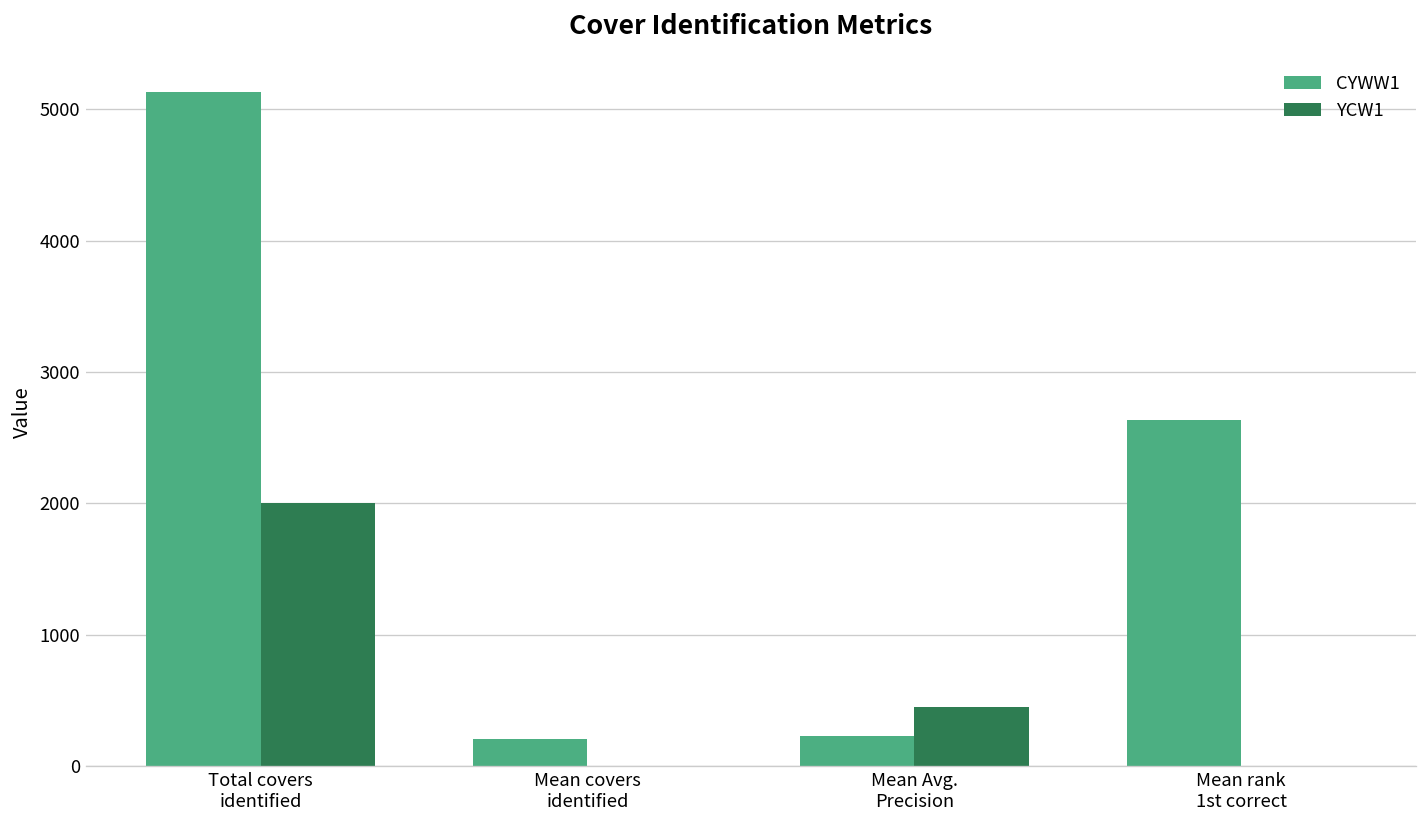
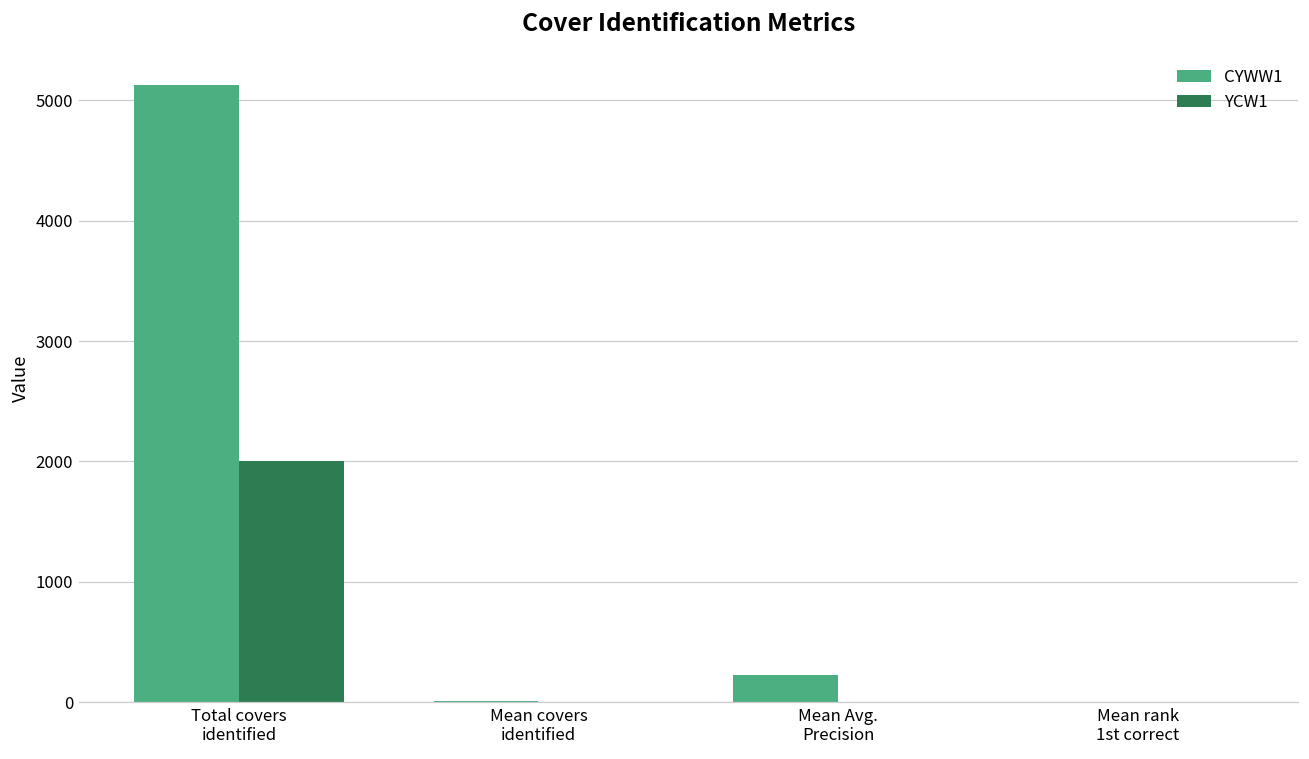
CYWW1, Mean covers identified: 210 -> 10
YCW1, Mean Avg. Precision: 450 -> 0
CYWW1, Mean rank 1st correct: 2630 -> 0
